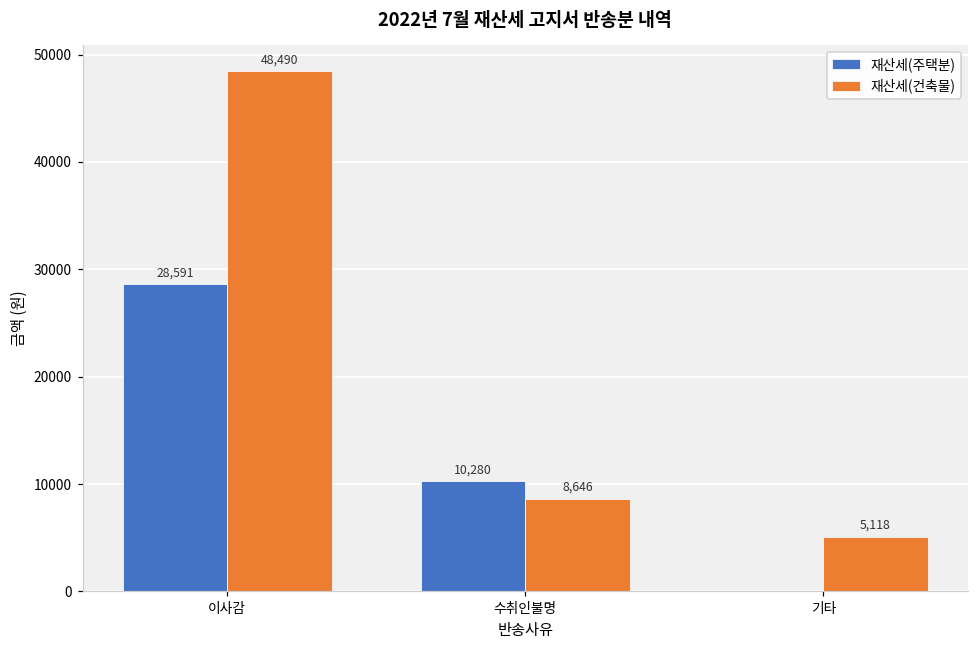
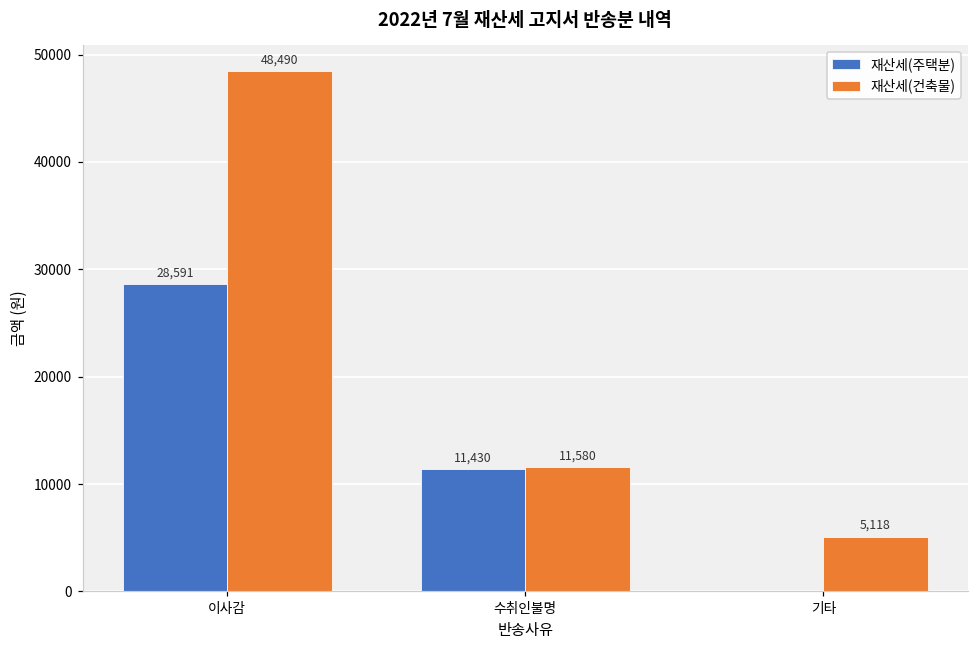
재산세(주택분), 수취인불명: 10,280 -> 11,430
재산세(건축물), 수취인불명: 8,646 -> 11,580
